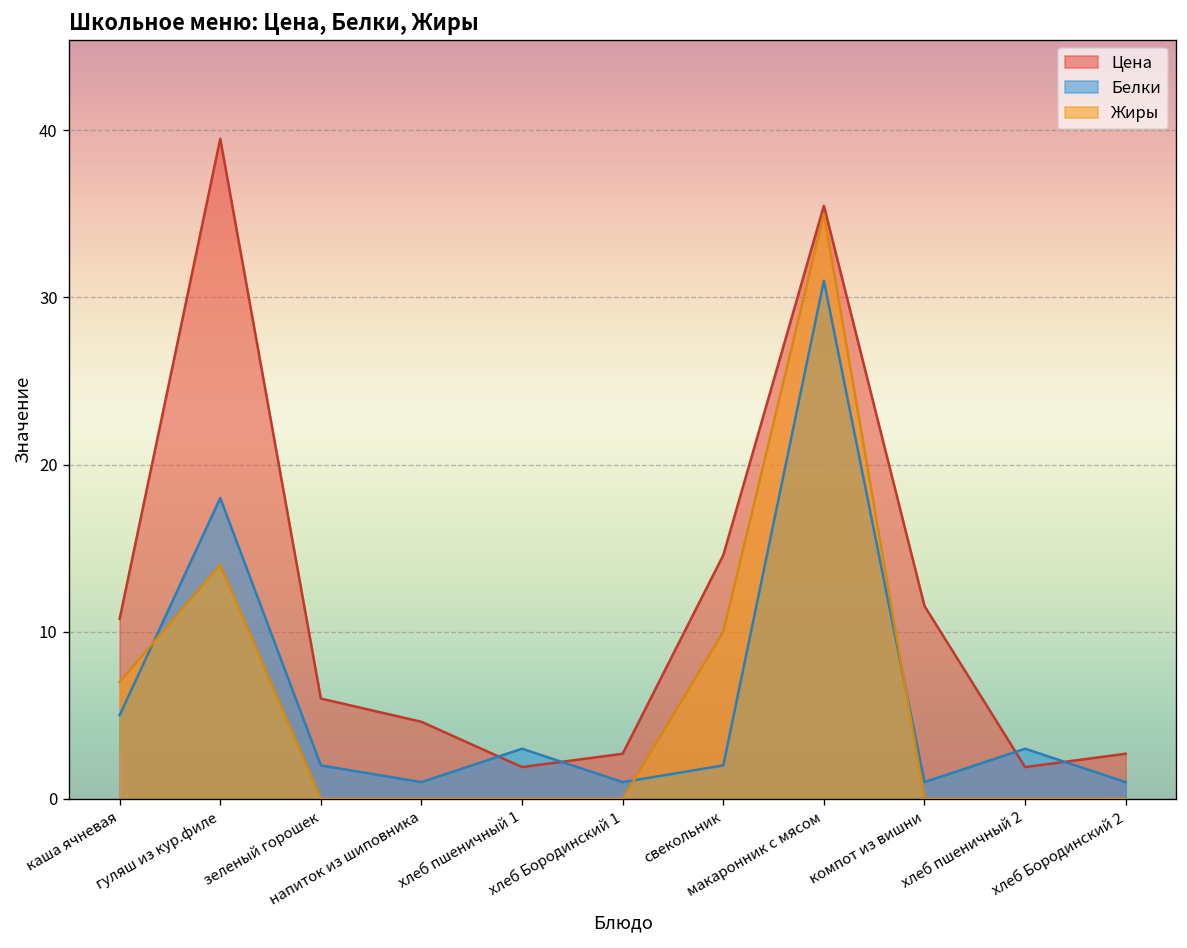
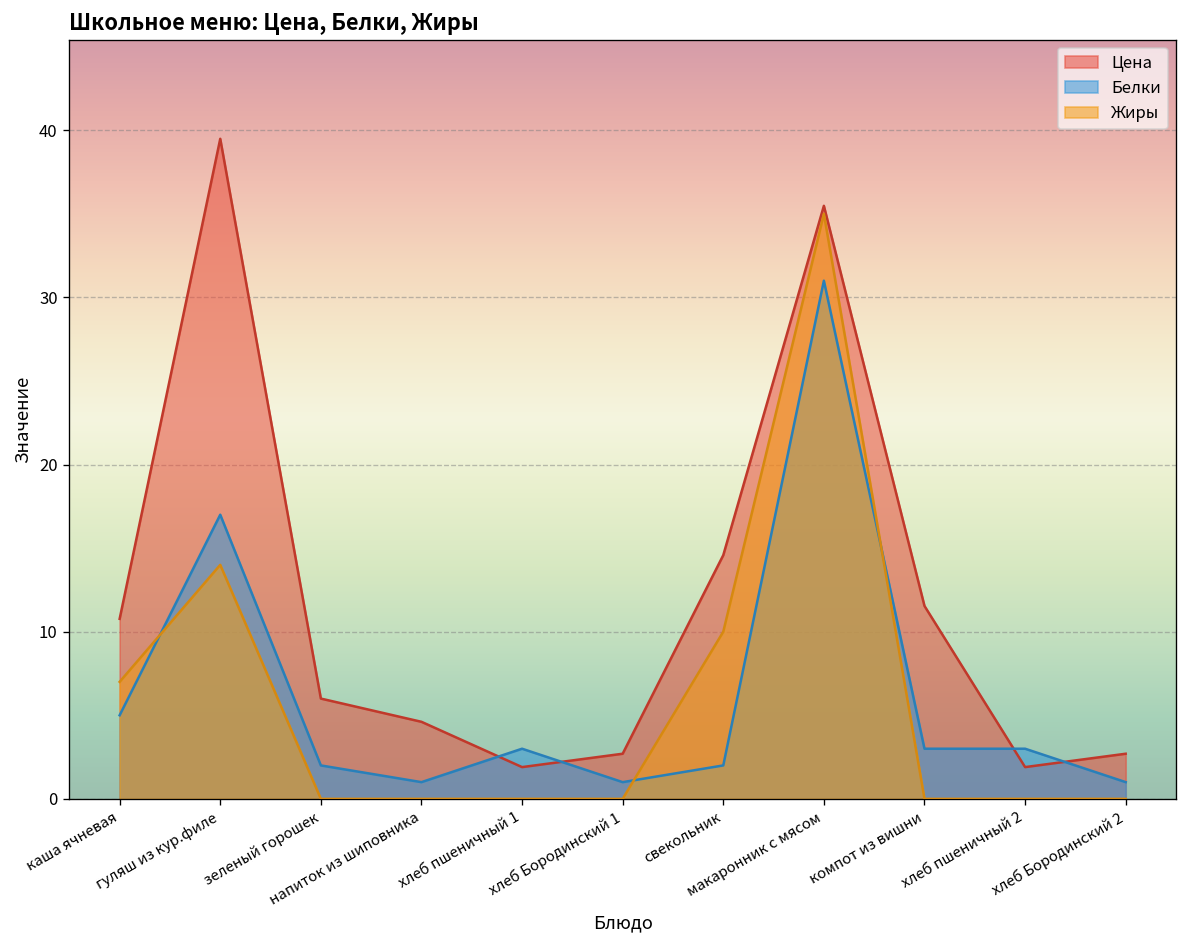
Белки, гуляш из кур.филе: 18 -> 17
Белки, компот из вишни: 1 -> 3
